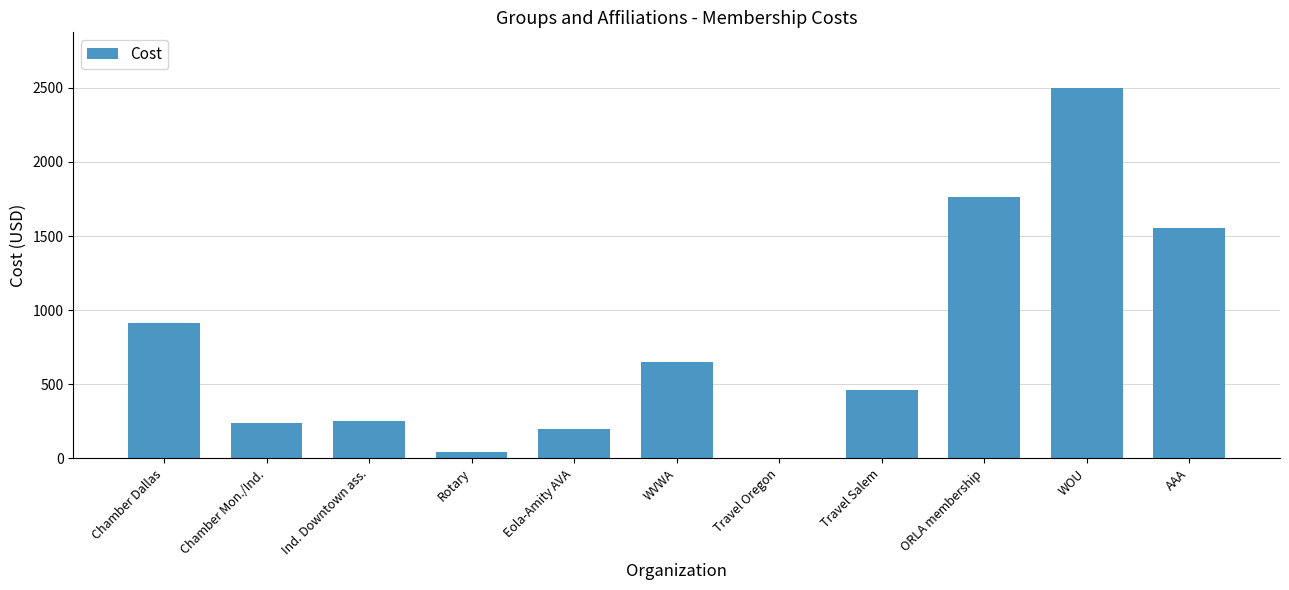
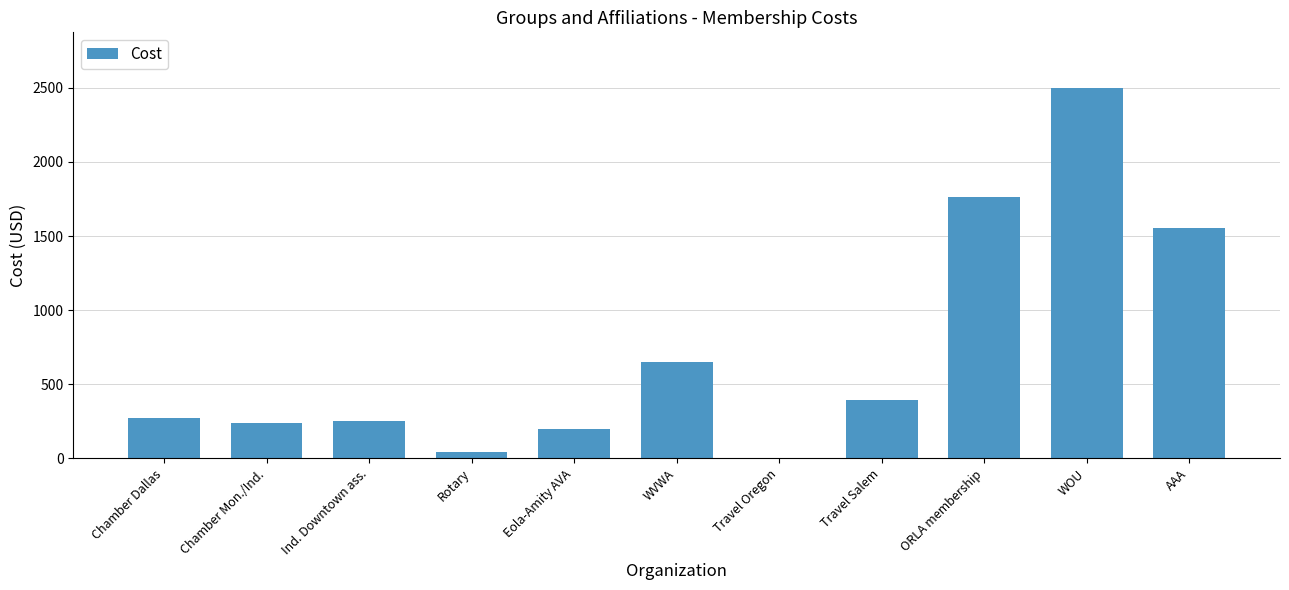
Chamber Dallas: 910 -> 270
Travel Salem: 460 -> 390
